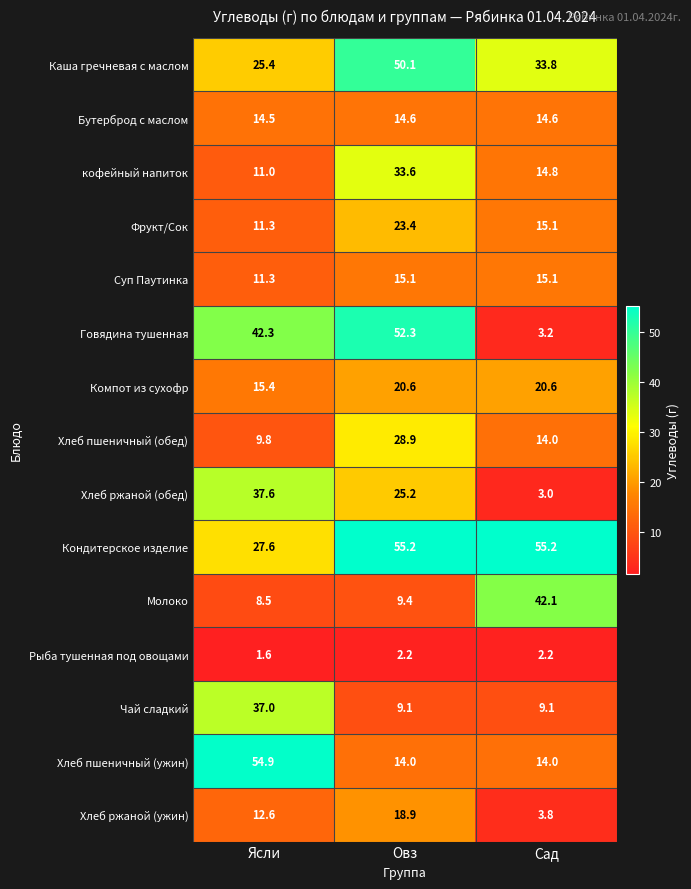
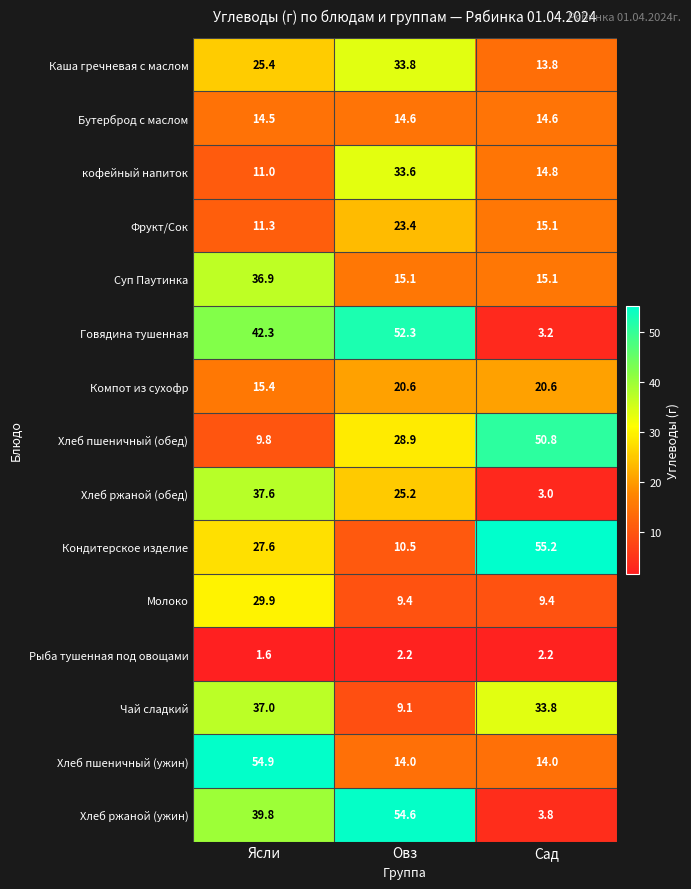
Каша гречневая с маслом, Овз: 50.1 -> 33.8
Каша гречневая с маслом, Сад: 33.8 -> 13.8
Суп Паутинка, Ясли: 11.3 -> 36.9
Хлеб пшеничный (обед), Сад: 14.0 -> 50.8
Кондитерское изделие, Овз: 55.2 -> 10.5
Молоко, Ясли: 8.5 -> 29.9
Молоко, Сад: 42.1 -> 9.4
Чай сладкий, Сад: 9.1 -> 33.8
Хлеб ржаной (ужин), Ясли: 12.6 -> 39.8
Хлеб ржаной (ужин), Овз: 18.9 -> 54.6
